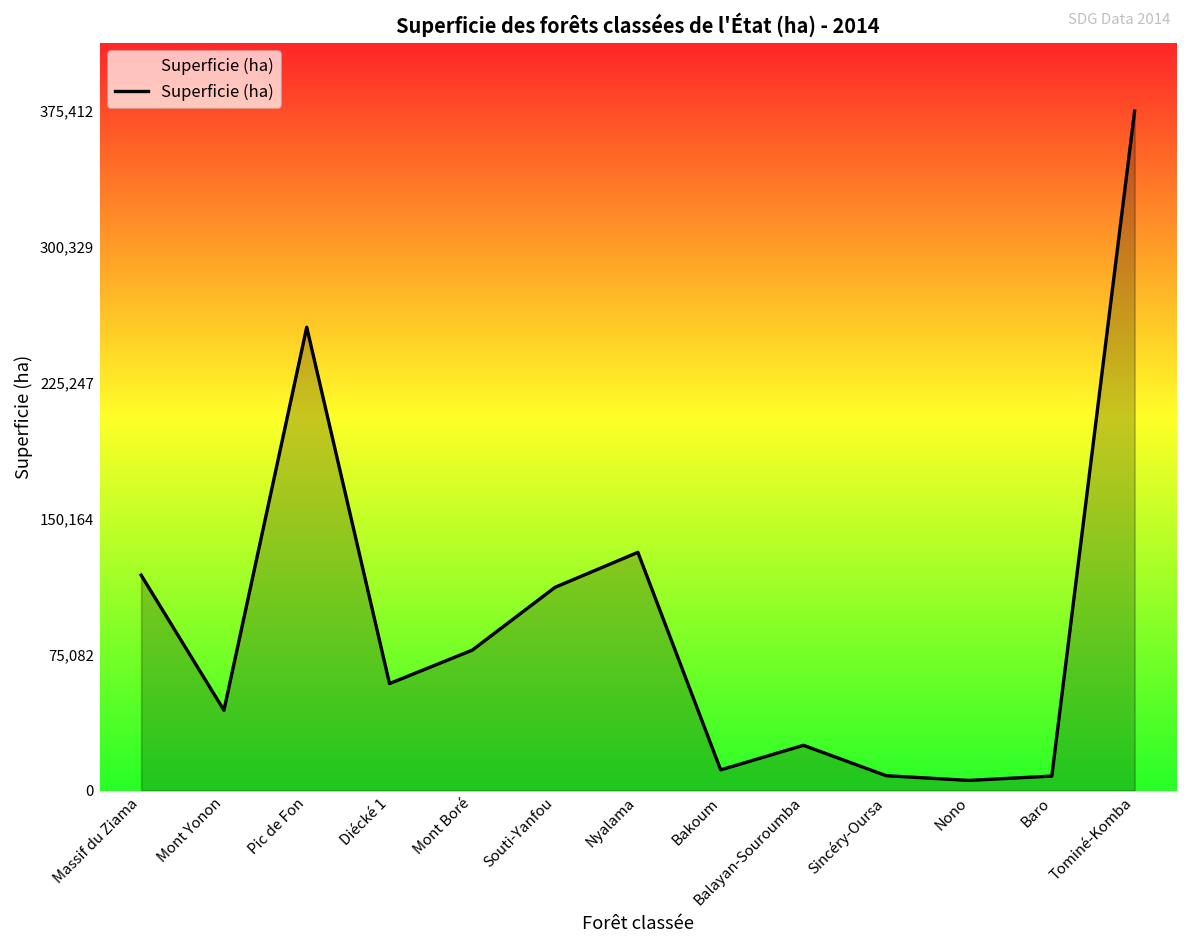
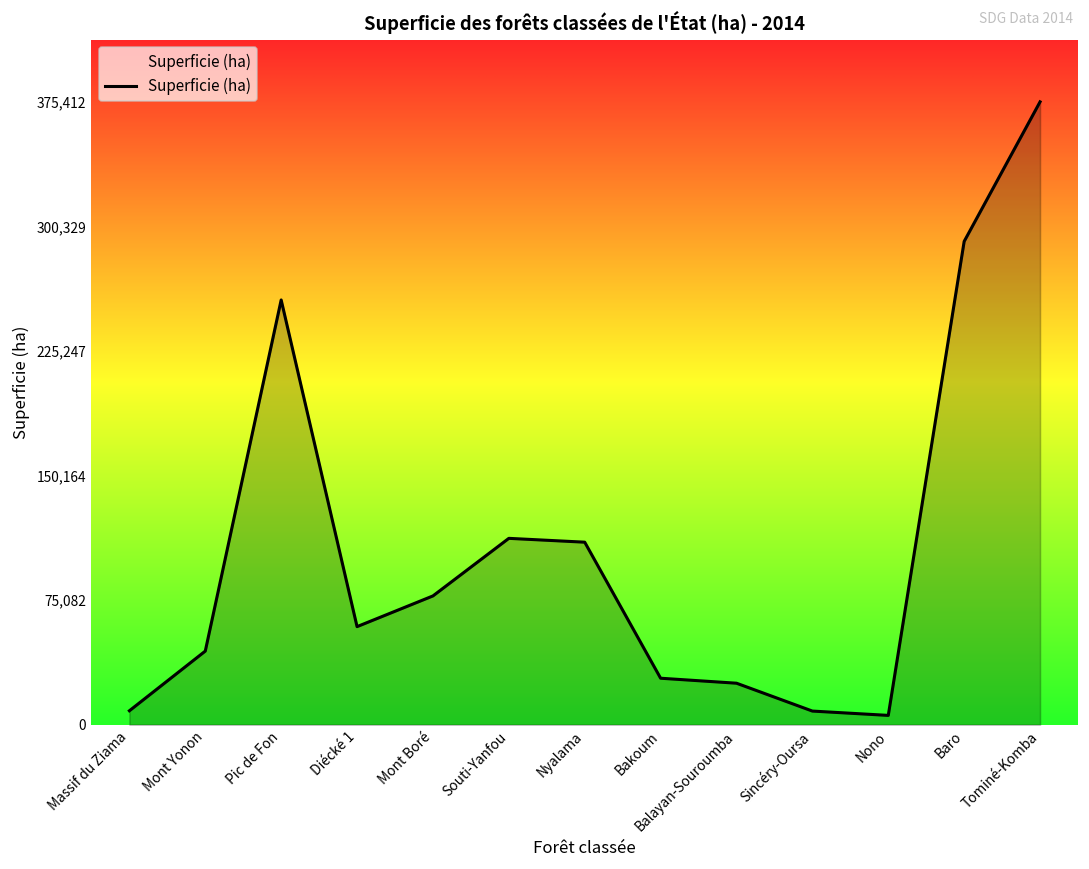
Massif du Ziama: 119,000 -> 8,000
Nyalama: 132,000 -> 110,000
Bakoum: 11,000 -> 28,000
Baro: 8,000 -> 291,000
